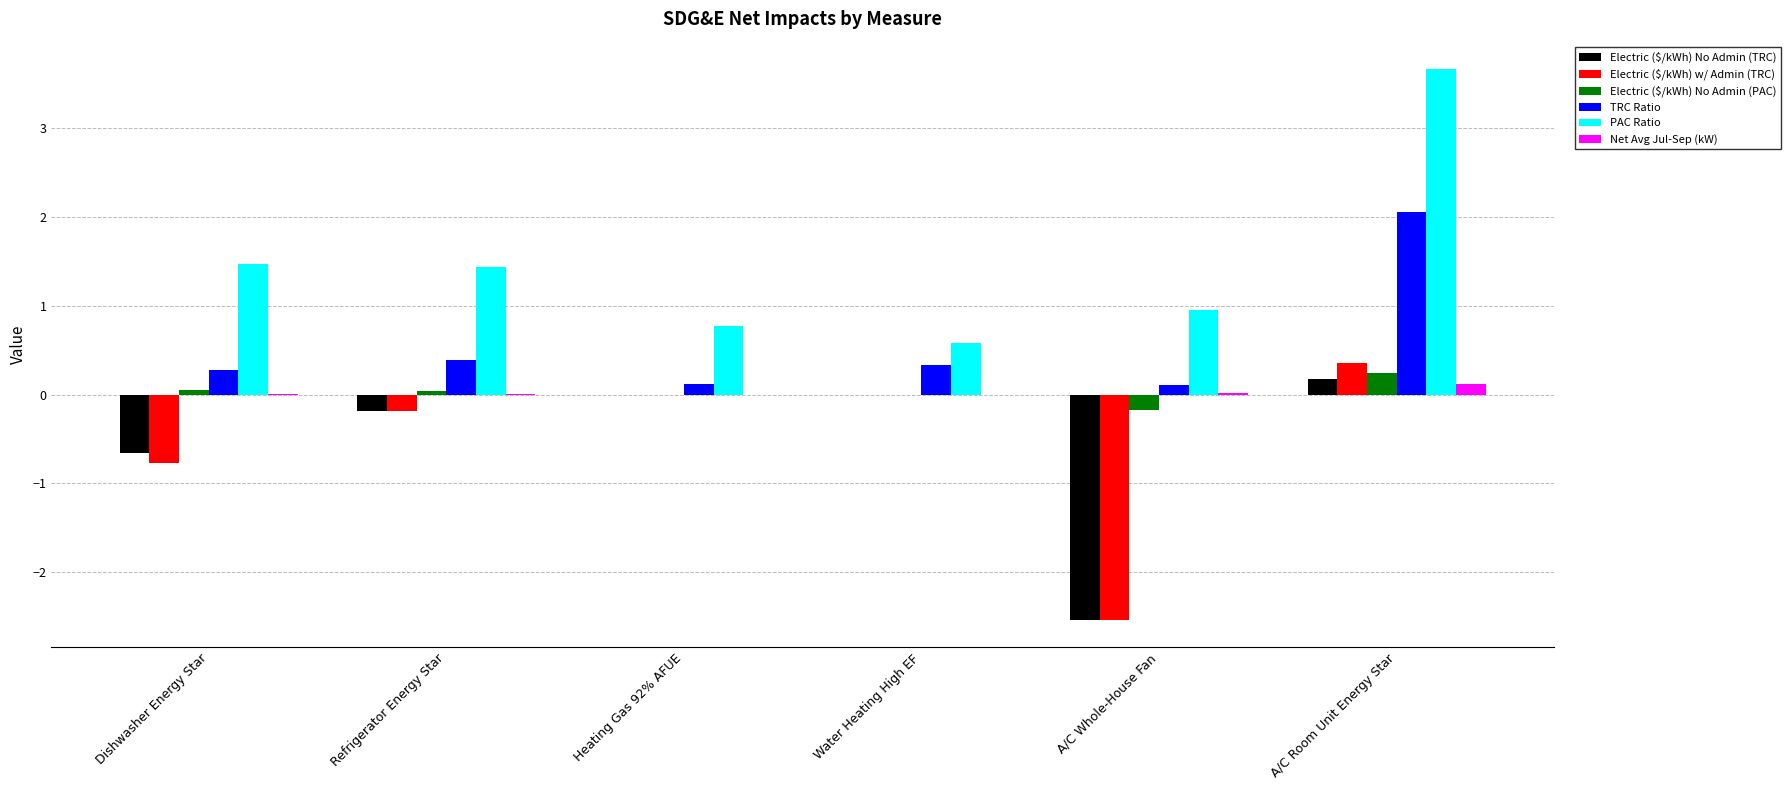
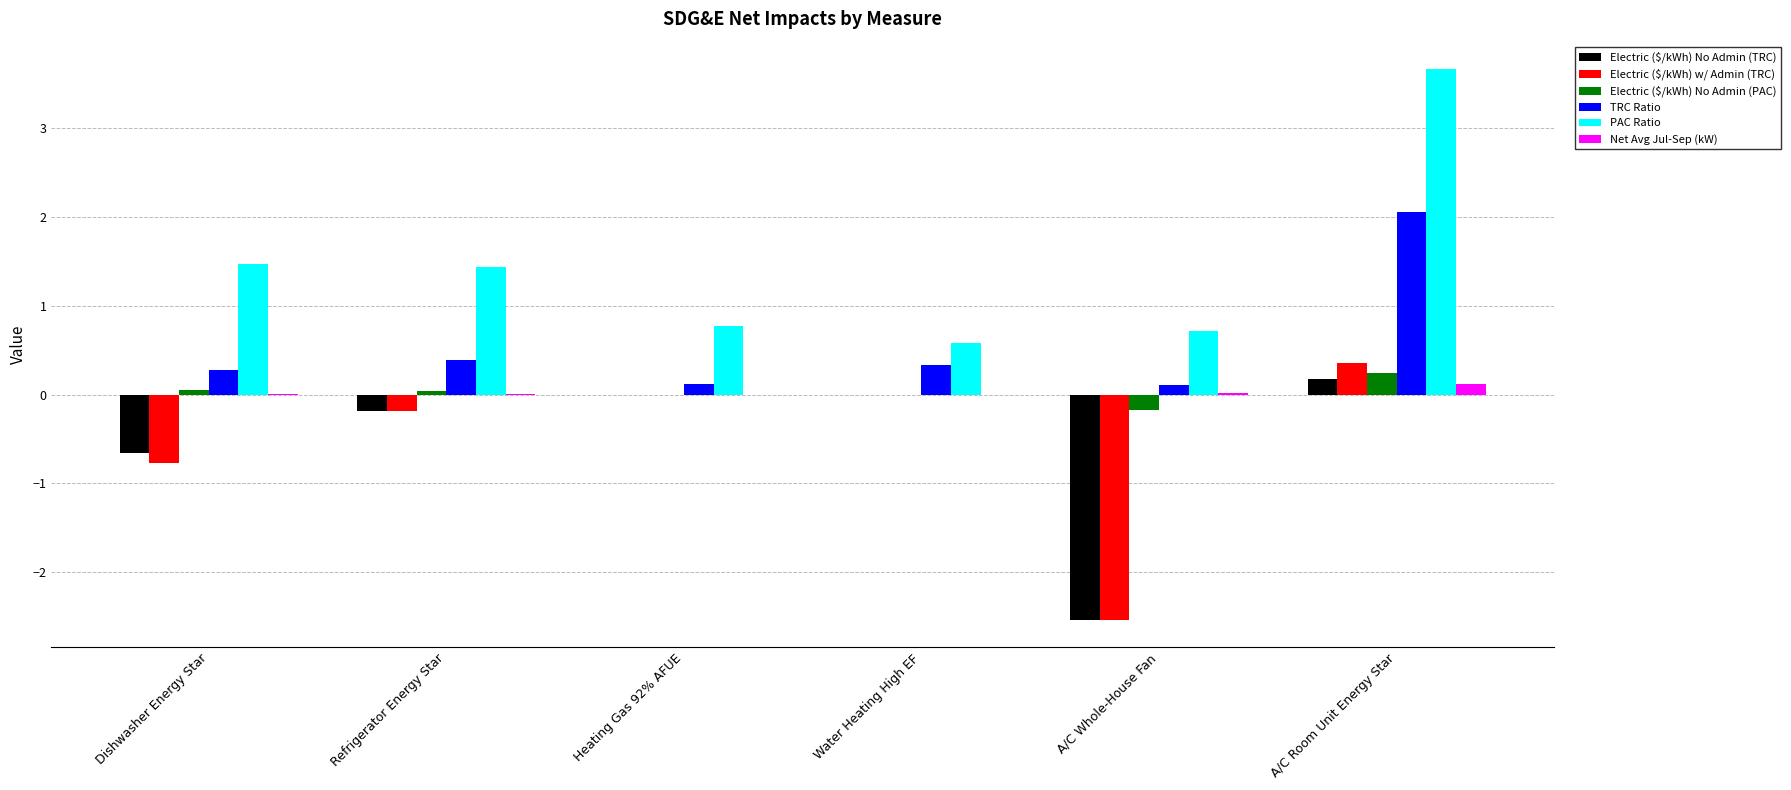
PAC Ratio, A/C Whole-House Fan: 0.9 -> 0.7
